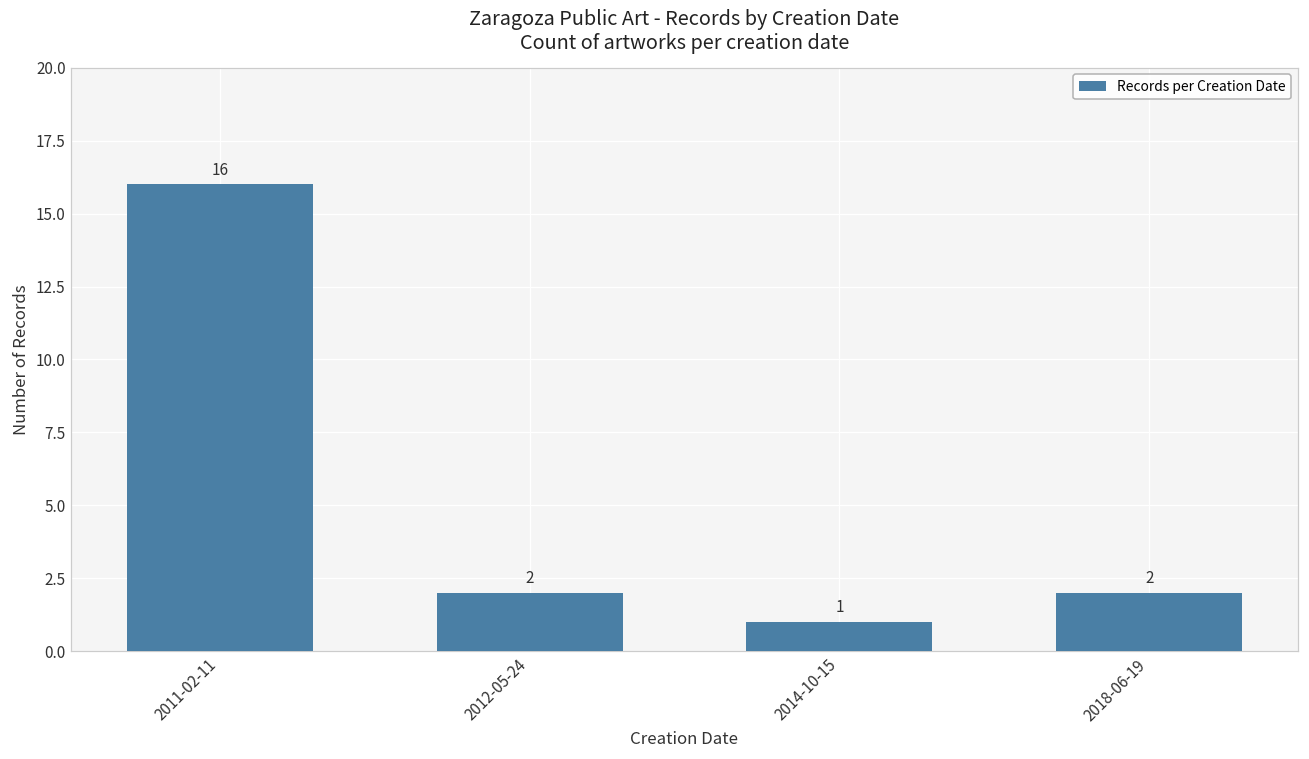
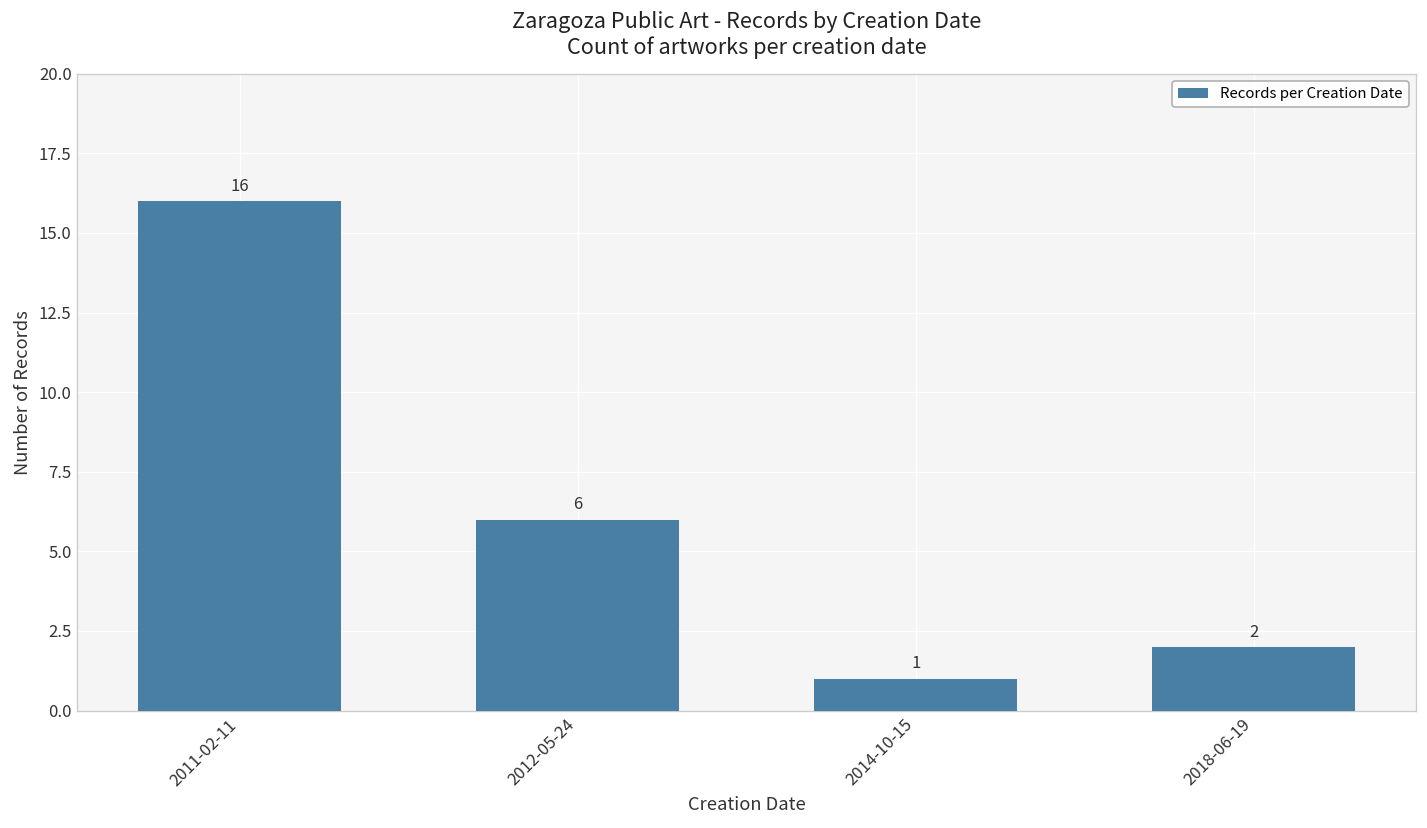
2012-05-24: 2 -> 6
